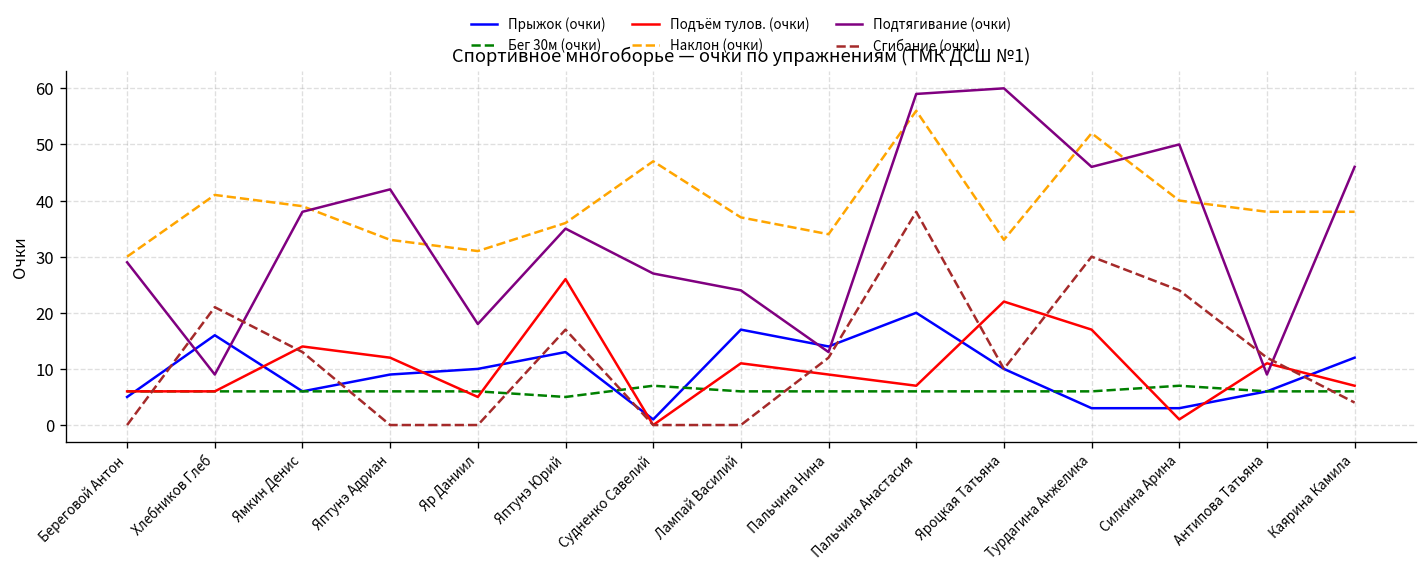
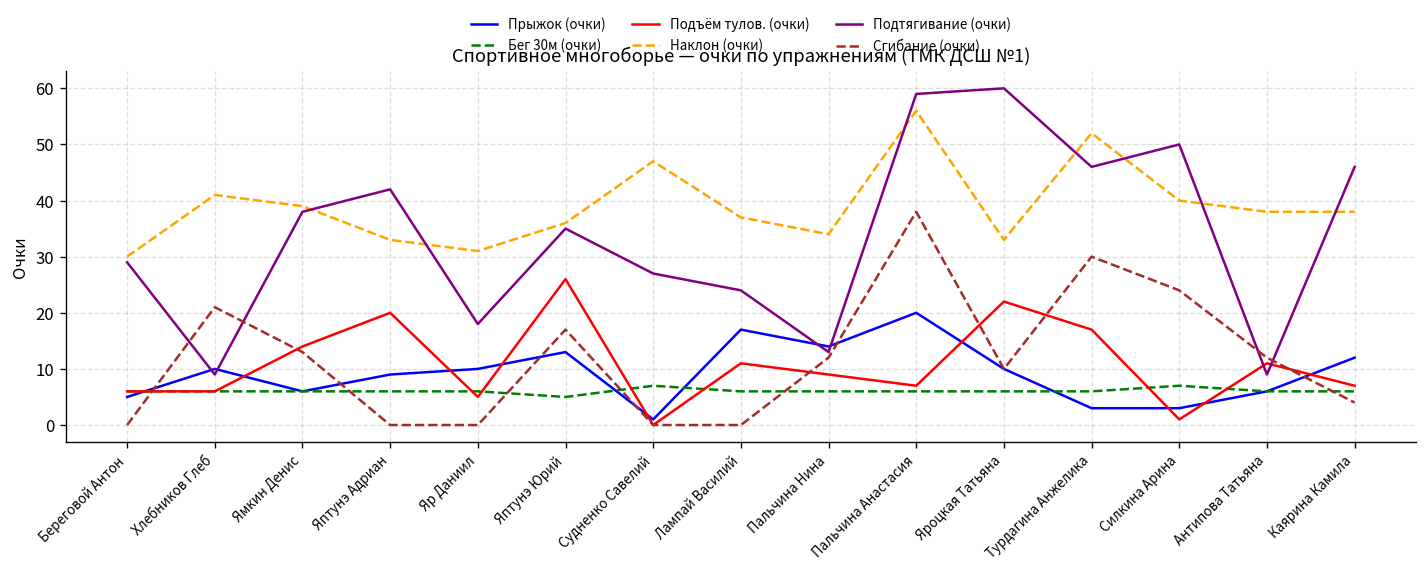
Прыжок (очки), Хлебников Глеб: 16 -> 10
Подъём тулов. (очки), Яптунэ Адриан: 12 -> 20
